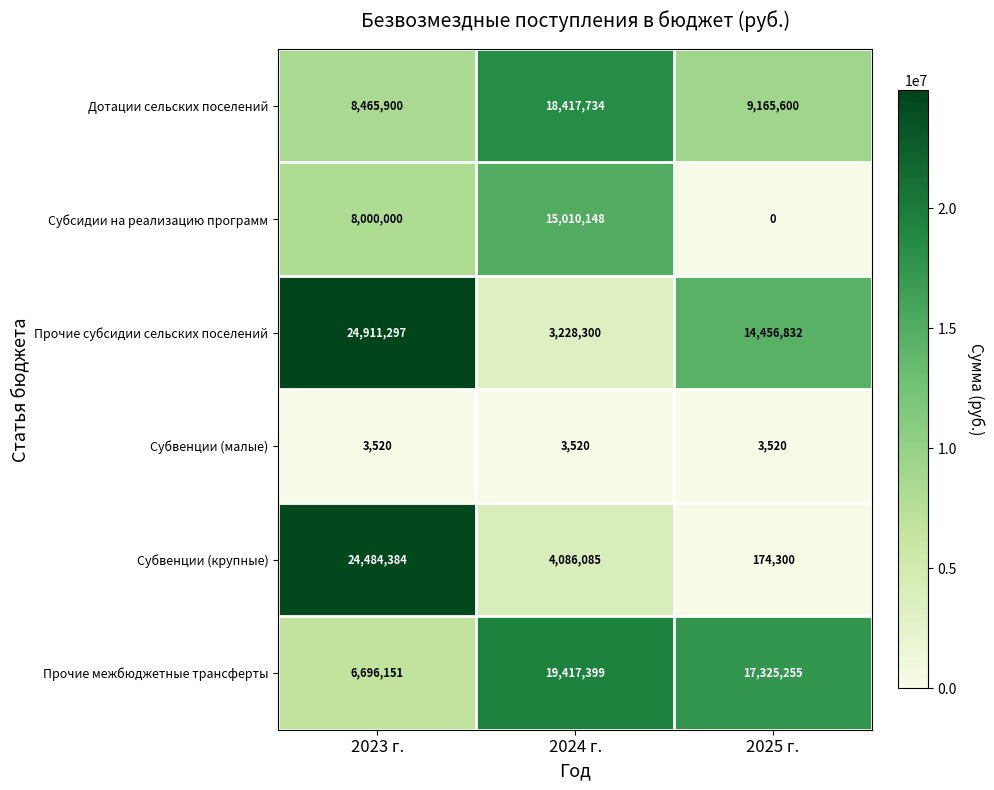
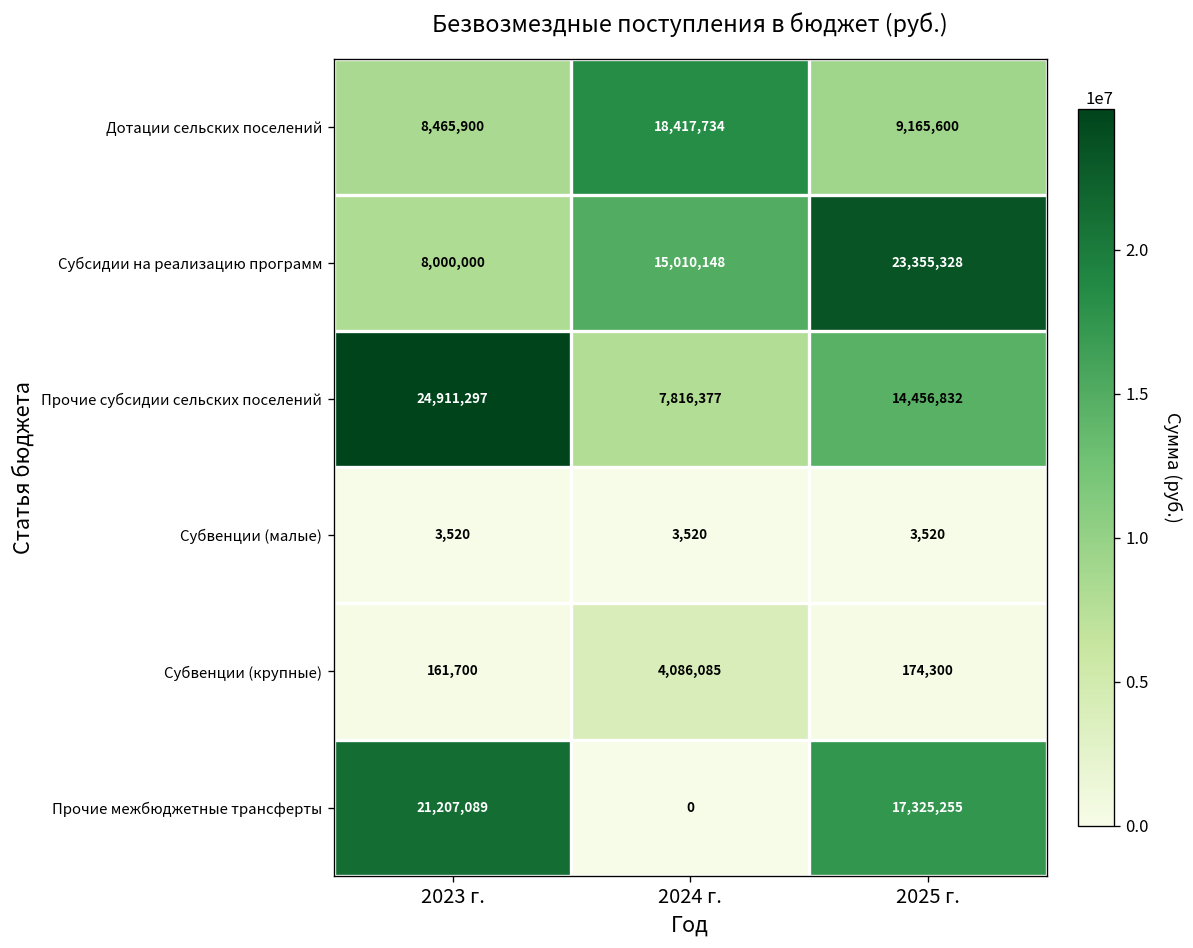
Субсидии на реализацию программ, 2025 г.: 0 -> 23,355,328
Прочие субсидии сельских поселений, 2024 г.: 3,228,300 -> 7,816,377
Субвенции (крупные), 2023 г.: 24,484,384 -> 161,700
Прочие межбюджетные трансферты, 2023 г.: 6,696,151 -> 21,207,089
Прочие межбюджетные трансферты, 2024 г.: 19,417,399 -> 0
